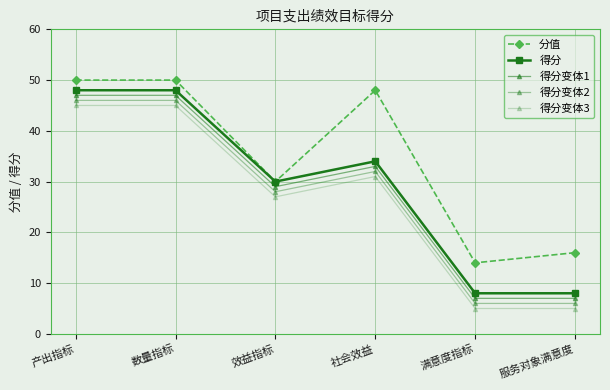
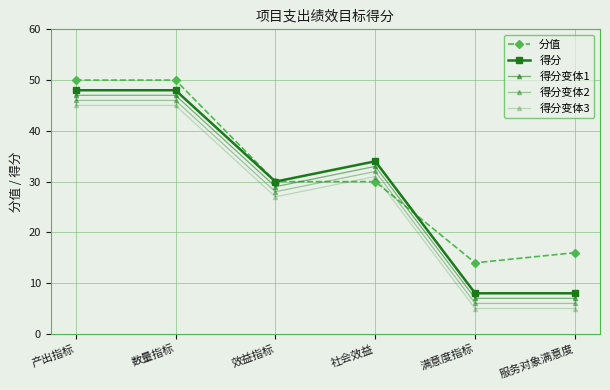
分值, 社会效益: 48 -> 30
